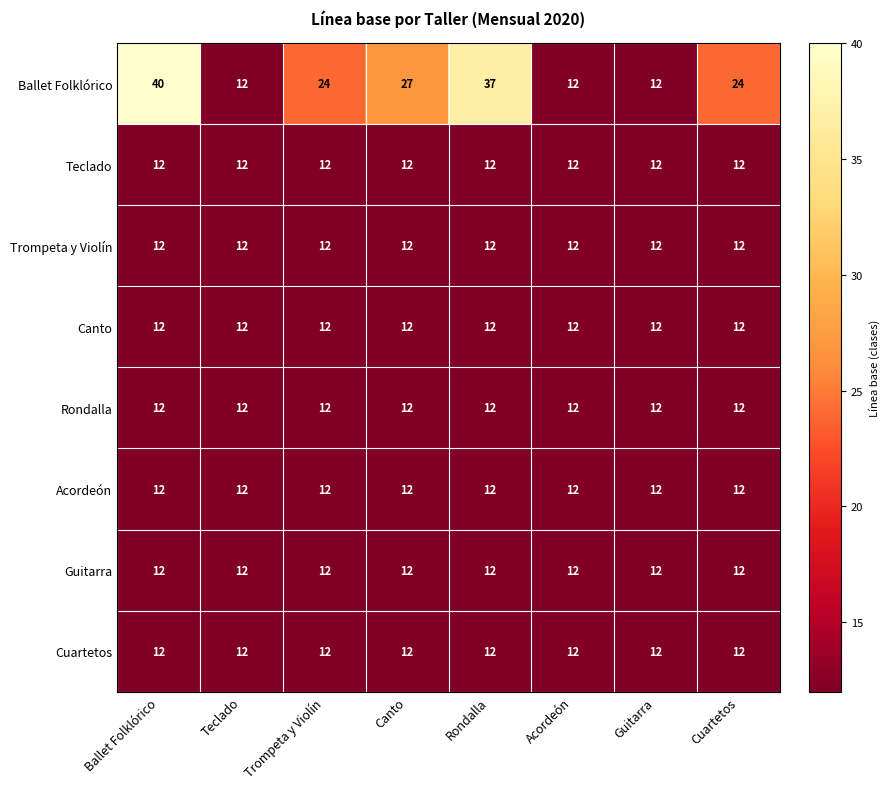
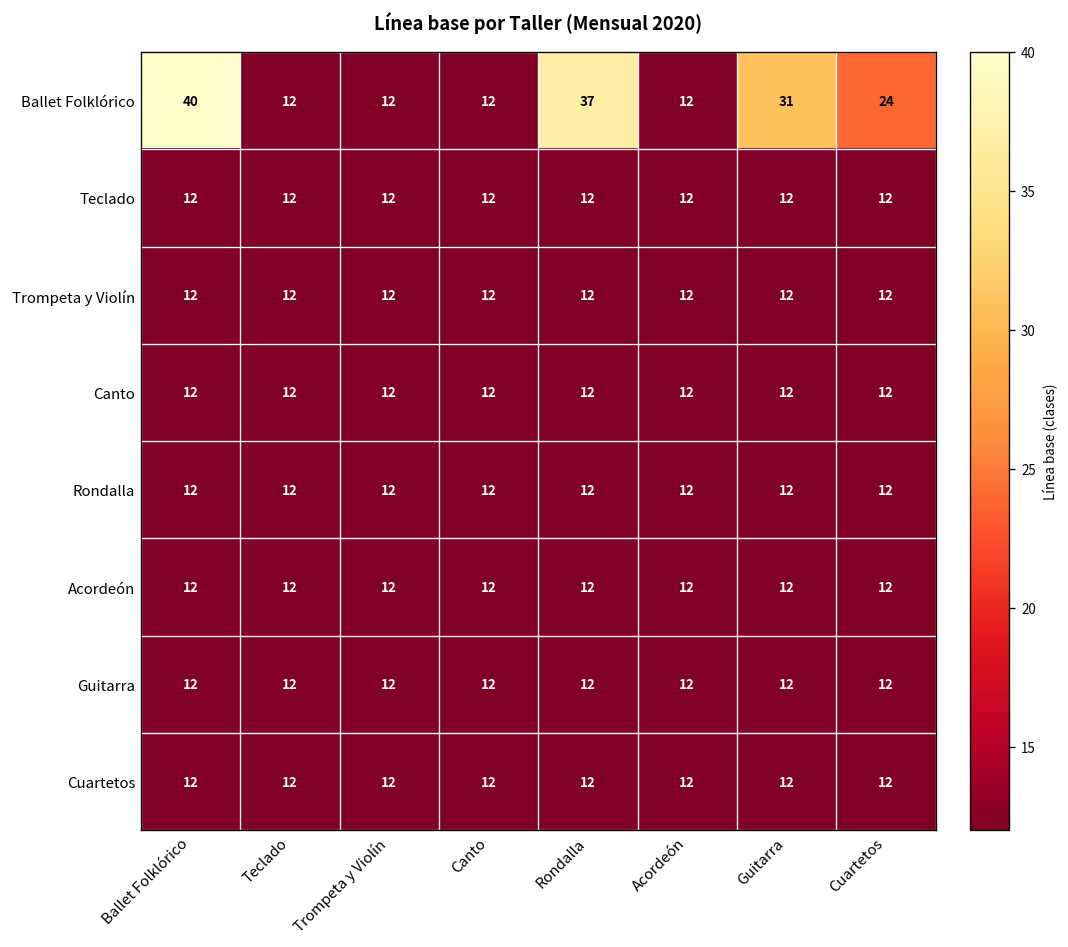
Ballet Folklórico, Trompeta y Violín: 24 -> 12
Ballet Folklórico, Canto: 27 -> 12
Ballet Folklórico, Guitarra: 12 -> 31
